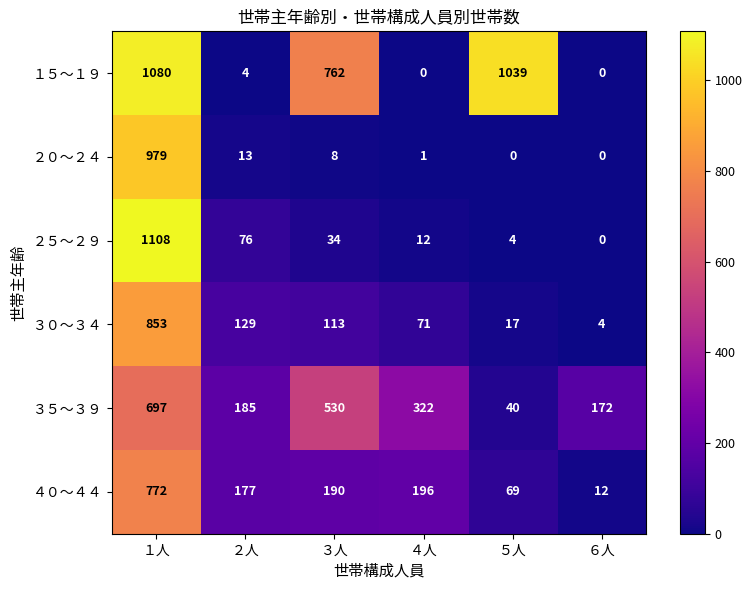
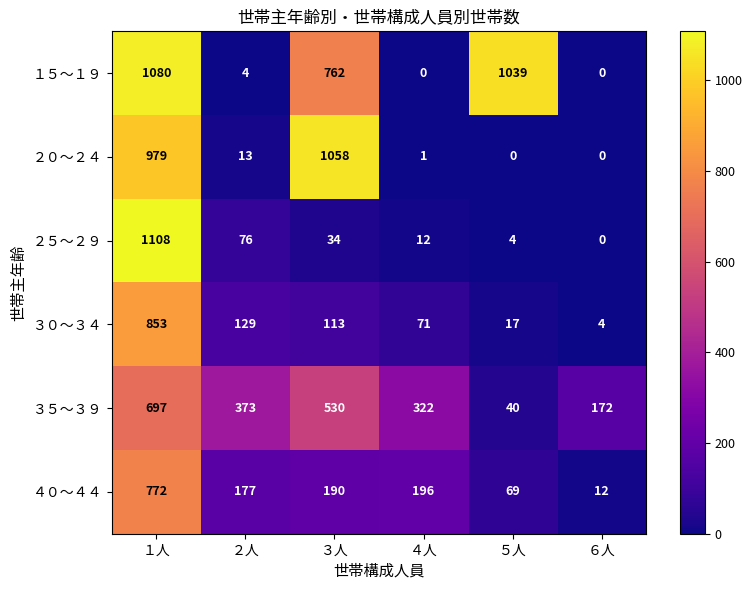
２０～２４, ３人: 8 -> 1058
３５～３９, ２人: 185 -> 373
